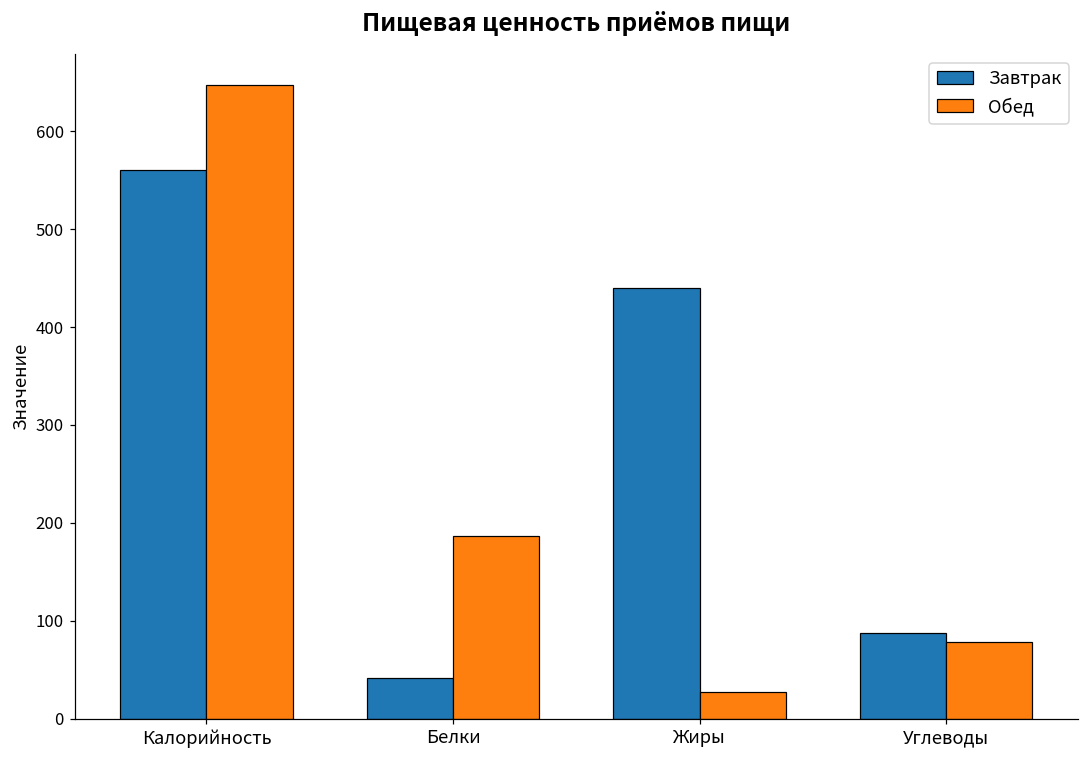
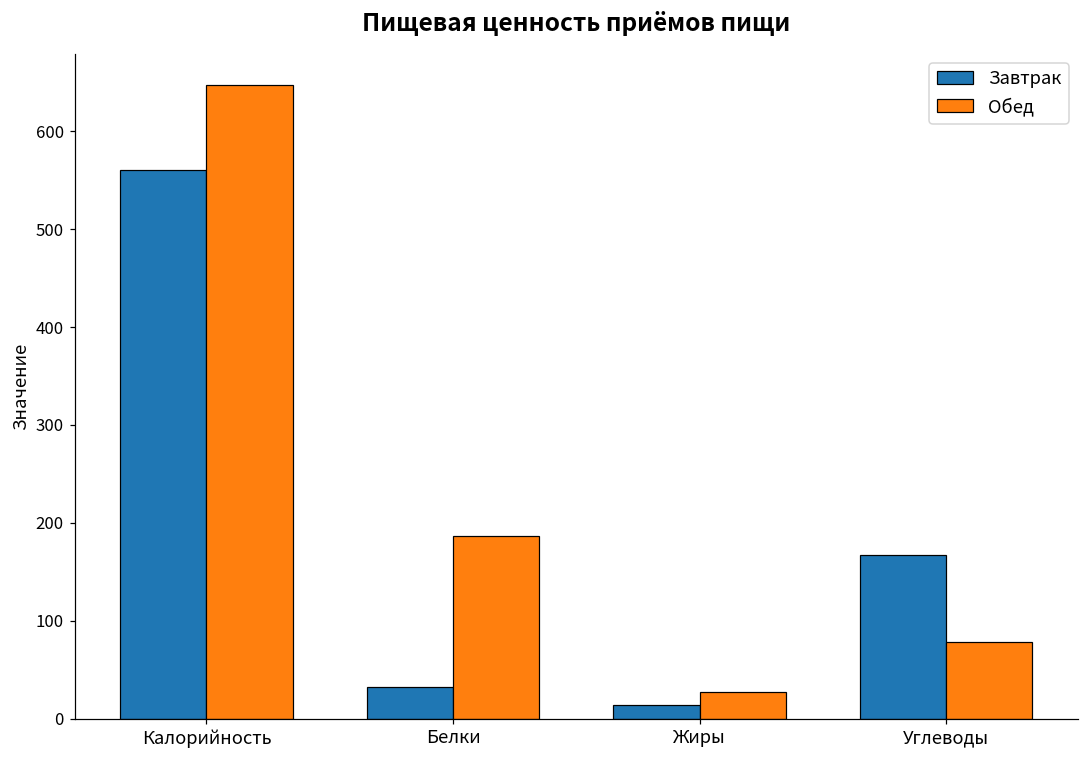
Завтрак, Белки: 40 -> 30
Завтрак, Жиры: 440 -> 10
Завтрак, Углеводы: 90 -> 170
